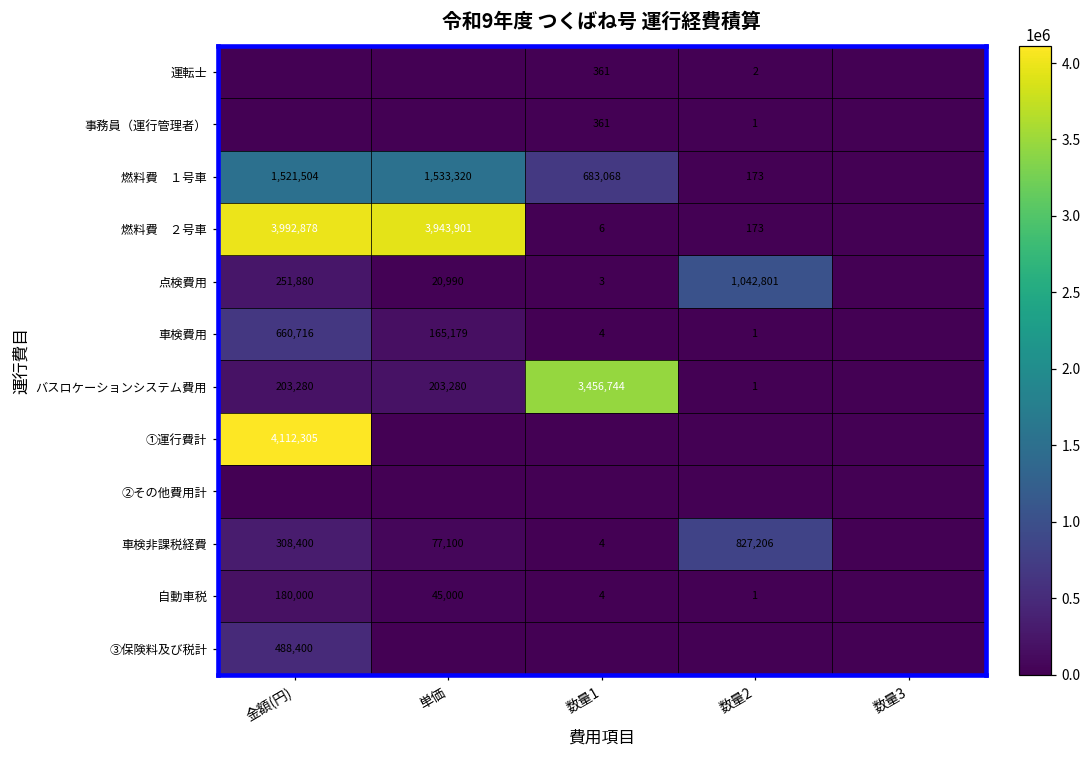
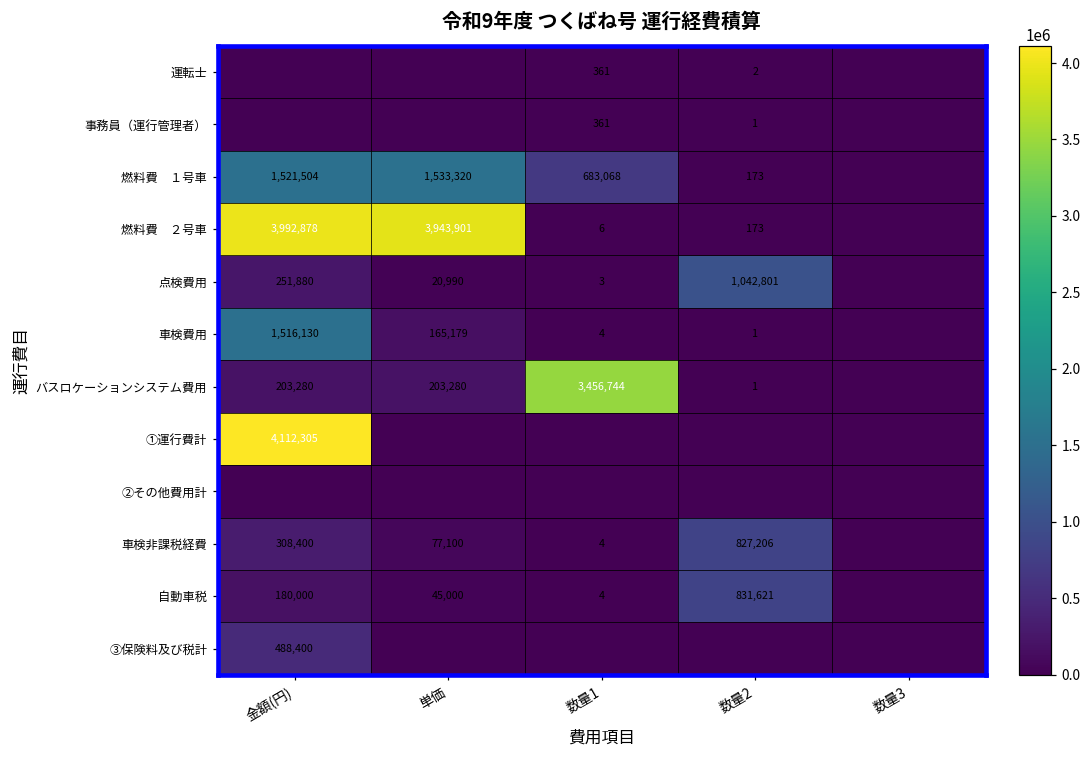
車検費用, 金額(円): 660,716 -> 1,516,130
自動車税, 数量2: 1 -> 831,621
